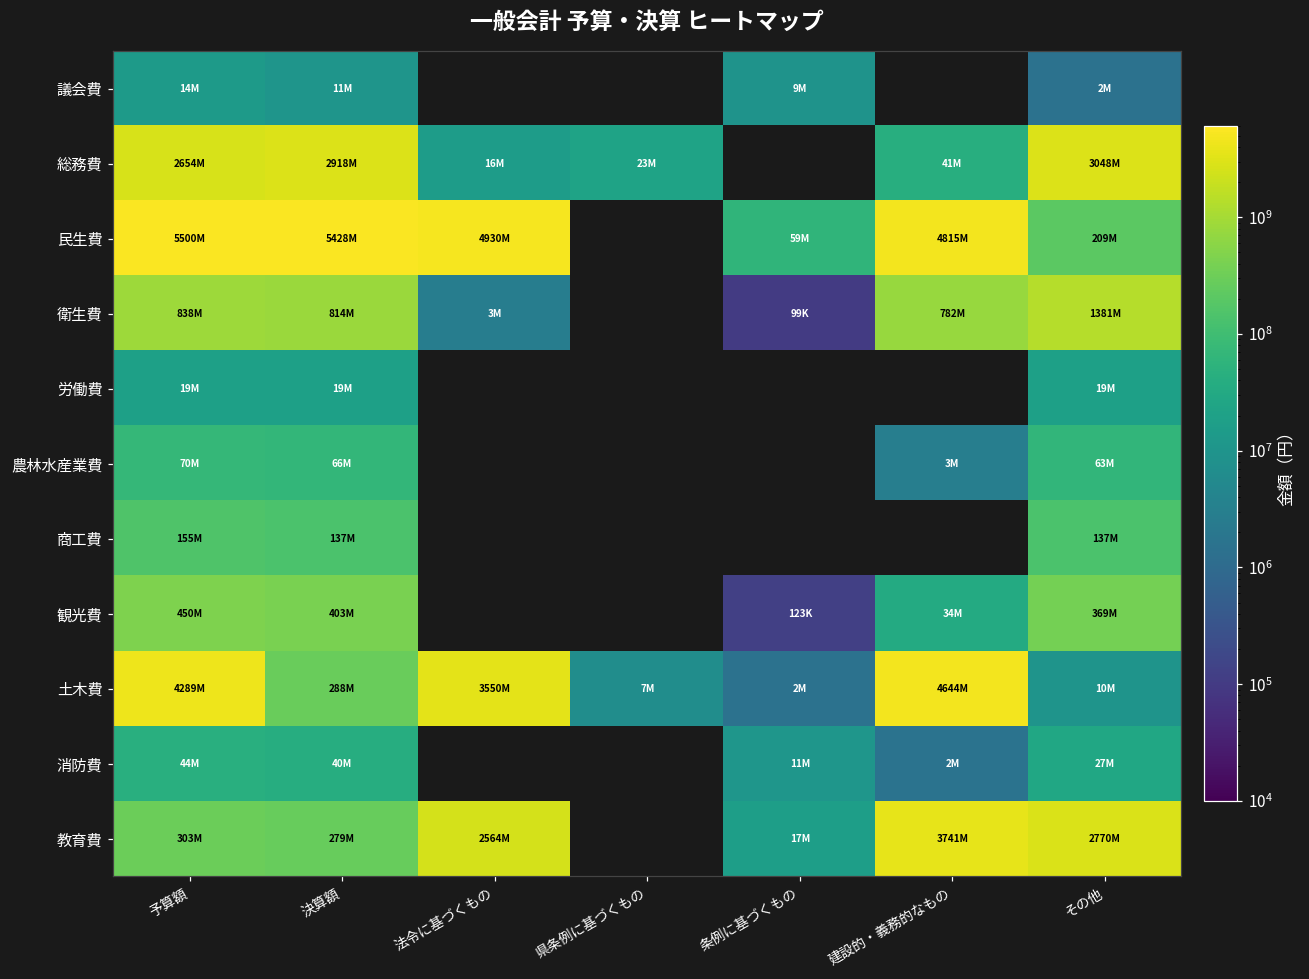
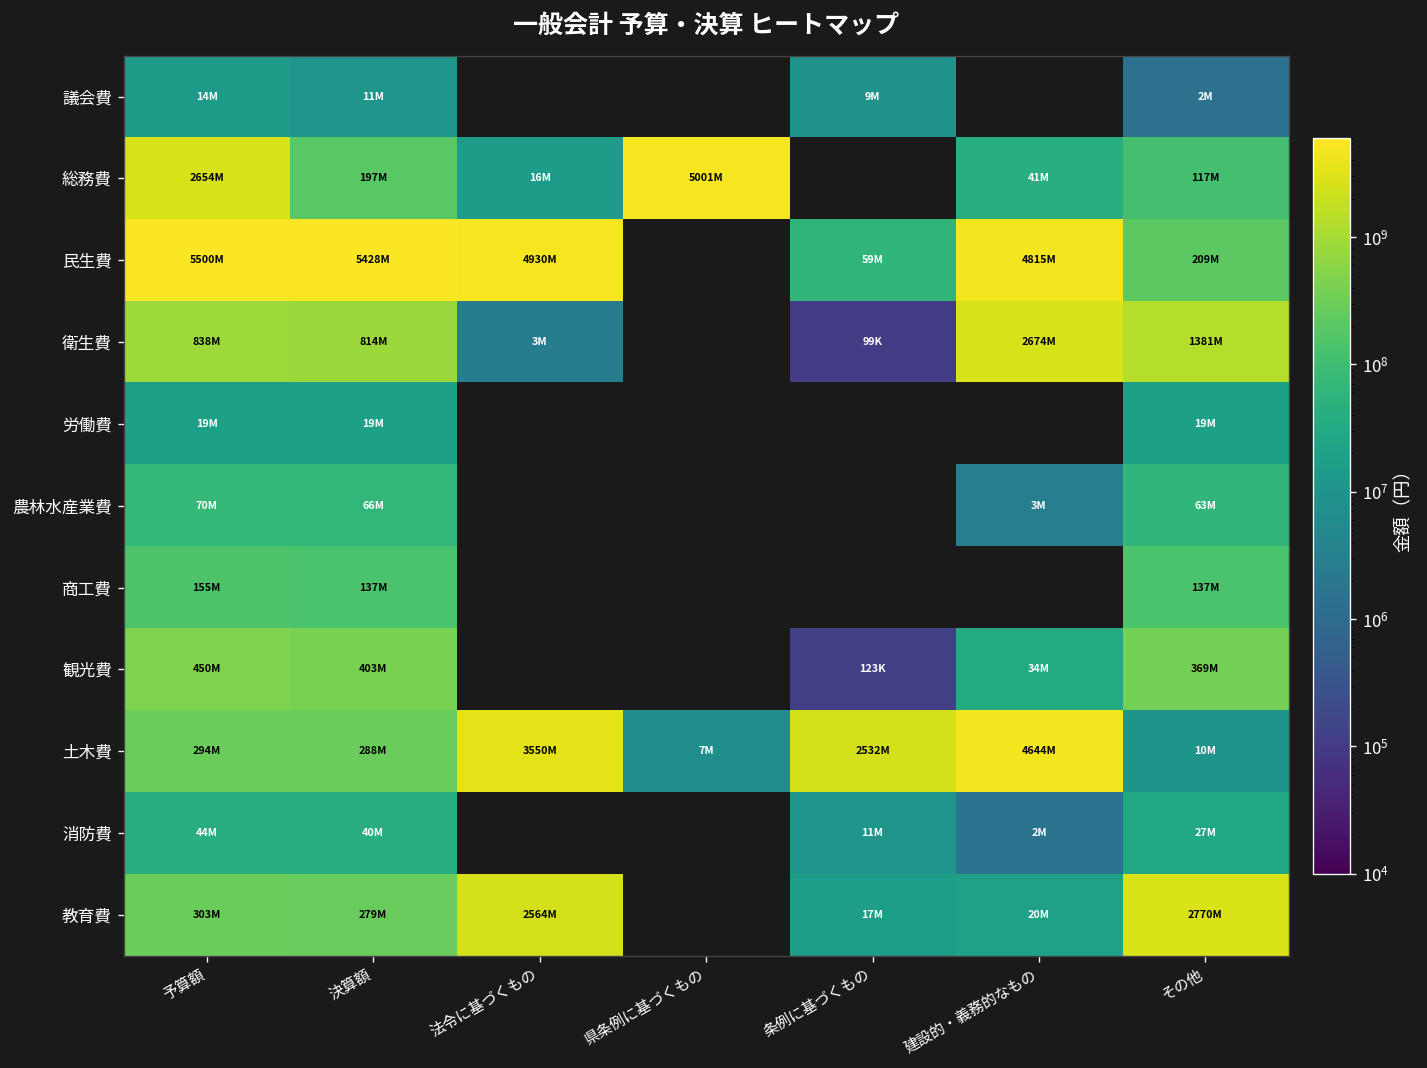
総務費, 決算額: 2918M -> 197M
総務費, 県条例に基づくもの: 23M -> 5001M
総務費, その他: 3048M -> 117M
衛生費, 建設的・義務的なもの: 782M -> 2674M
土木費, 予算額: 4289M -> 294M
土木費, 条例に基づくもの: 2M -> 2532M
教育費, 建設的・義務的なもの: 3741M -> 20M
